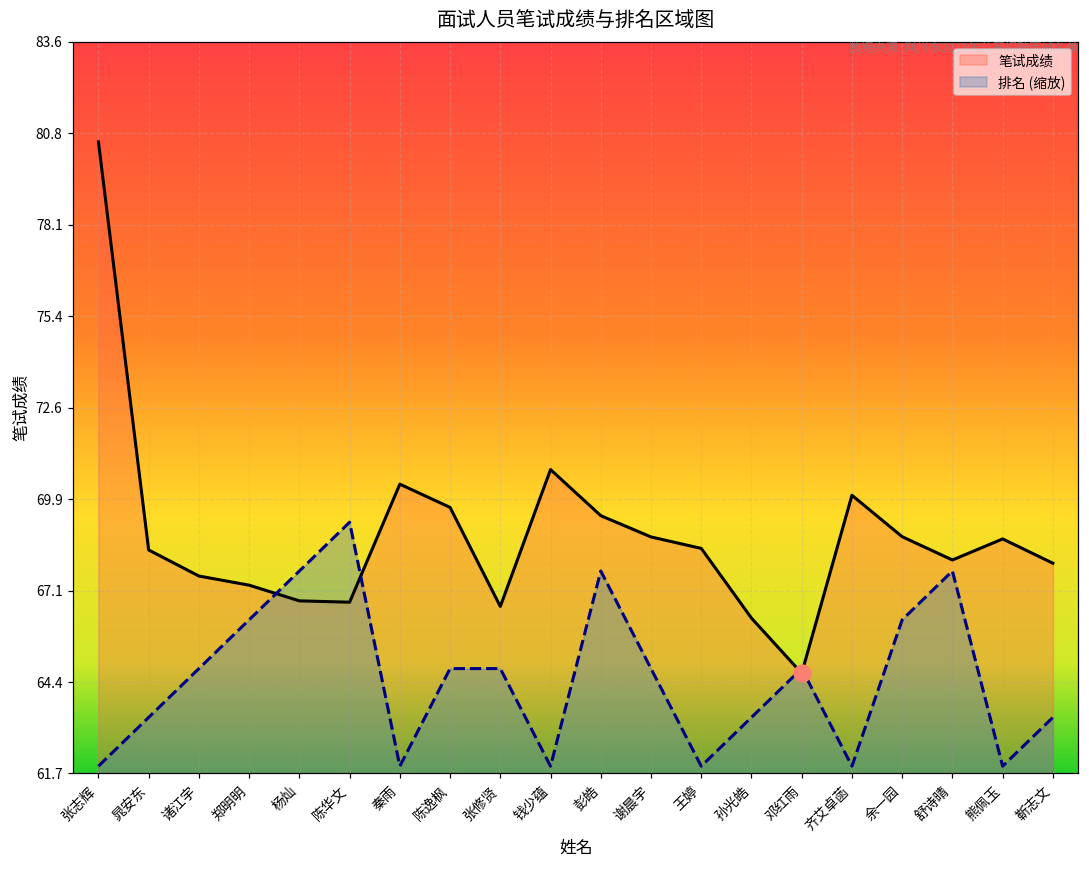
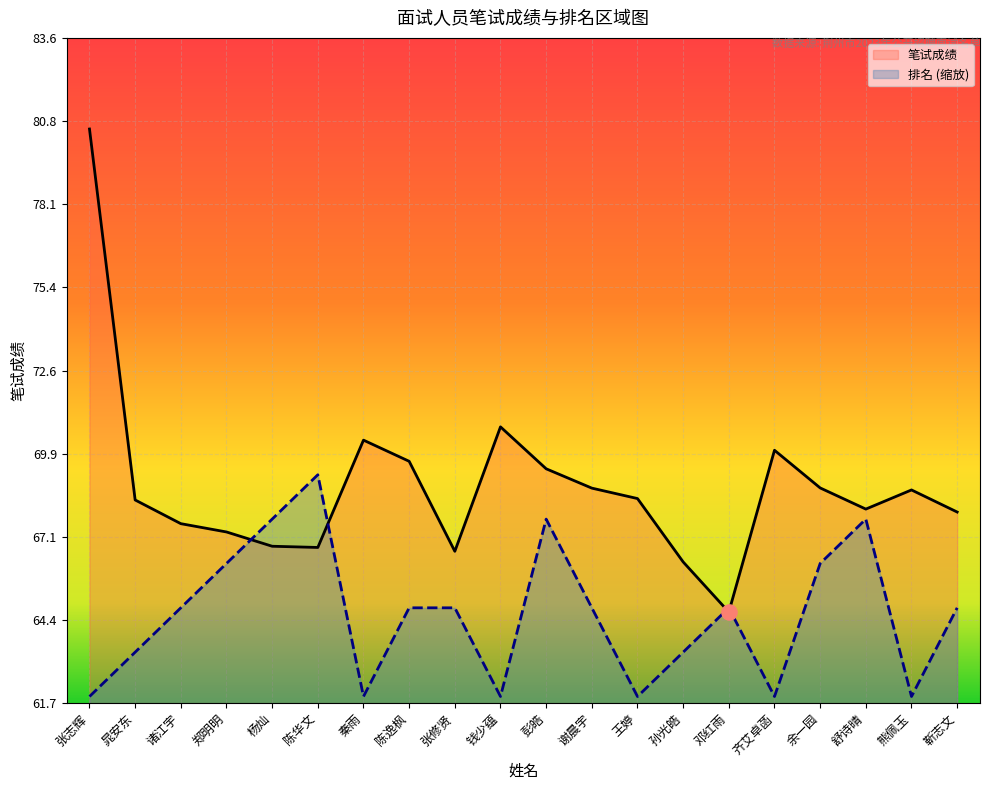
排名 (缩放), 靳志文: 63.3 -> 64.8
